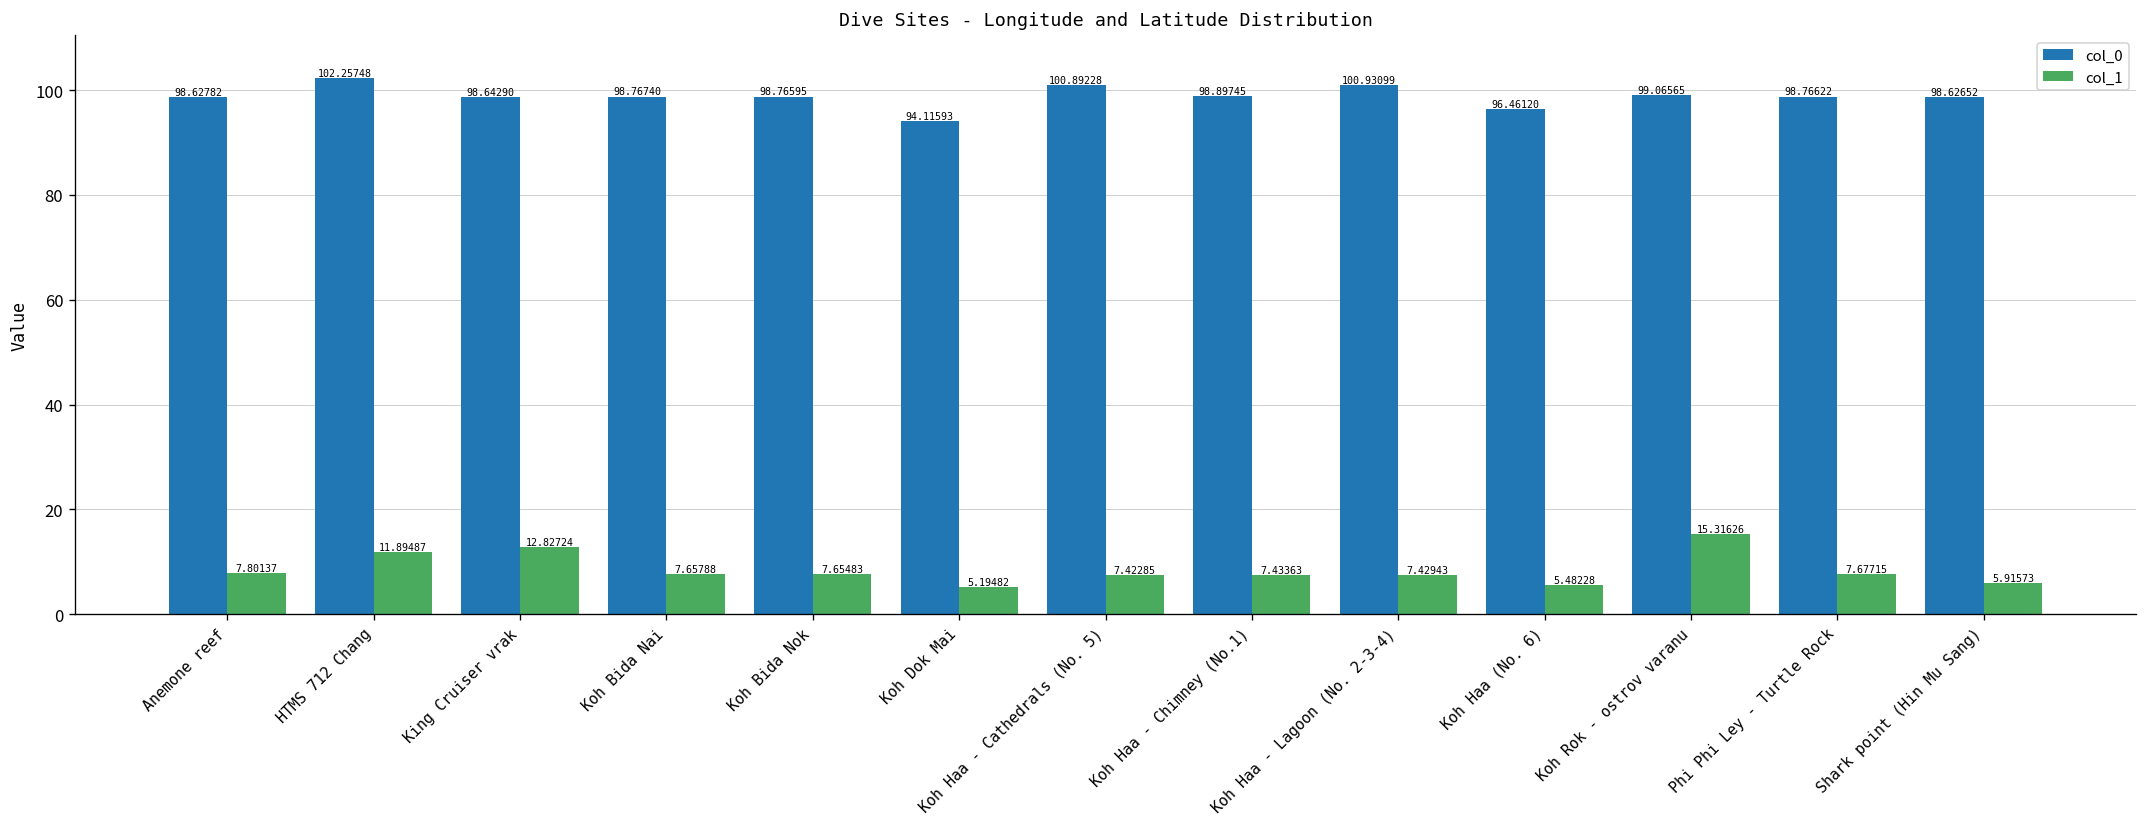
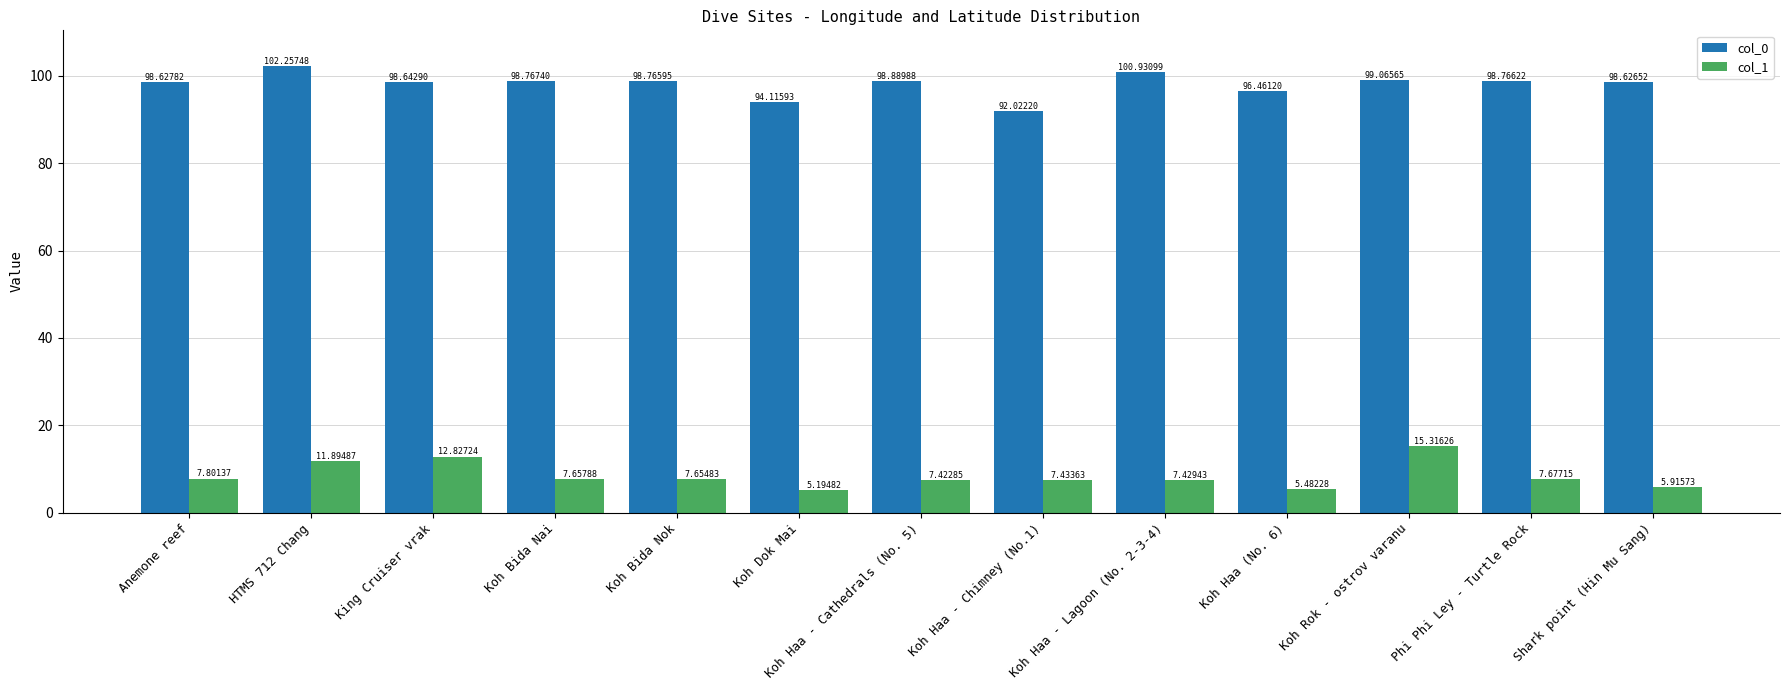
col_0, Koh Haa - Cathedrals (No. 5): 100.89228 -> 98.88988
col_0, Koh Haa - Chimney (No.1): 98.89745 -> 92.02220
